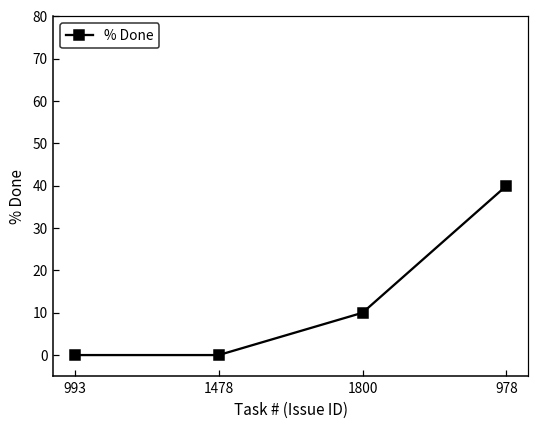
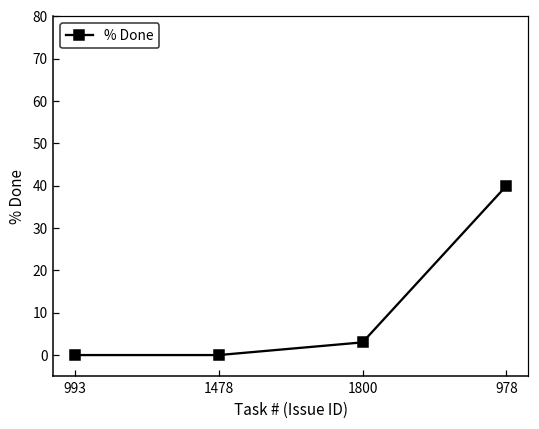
1800: 10 -> 3
